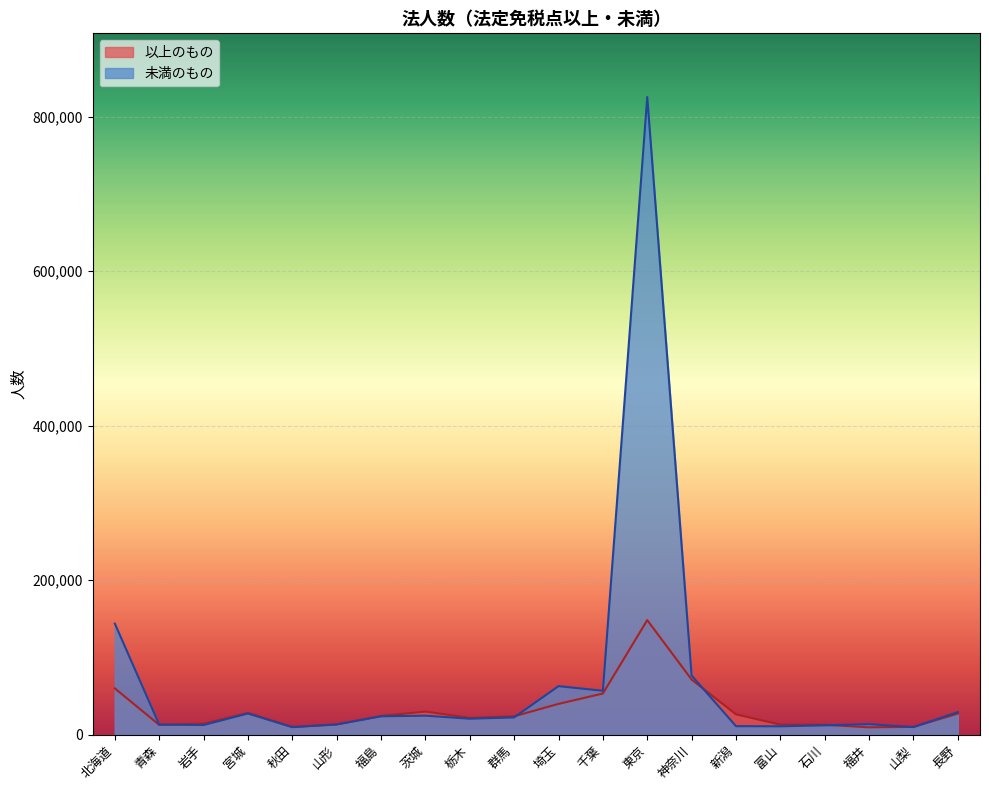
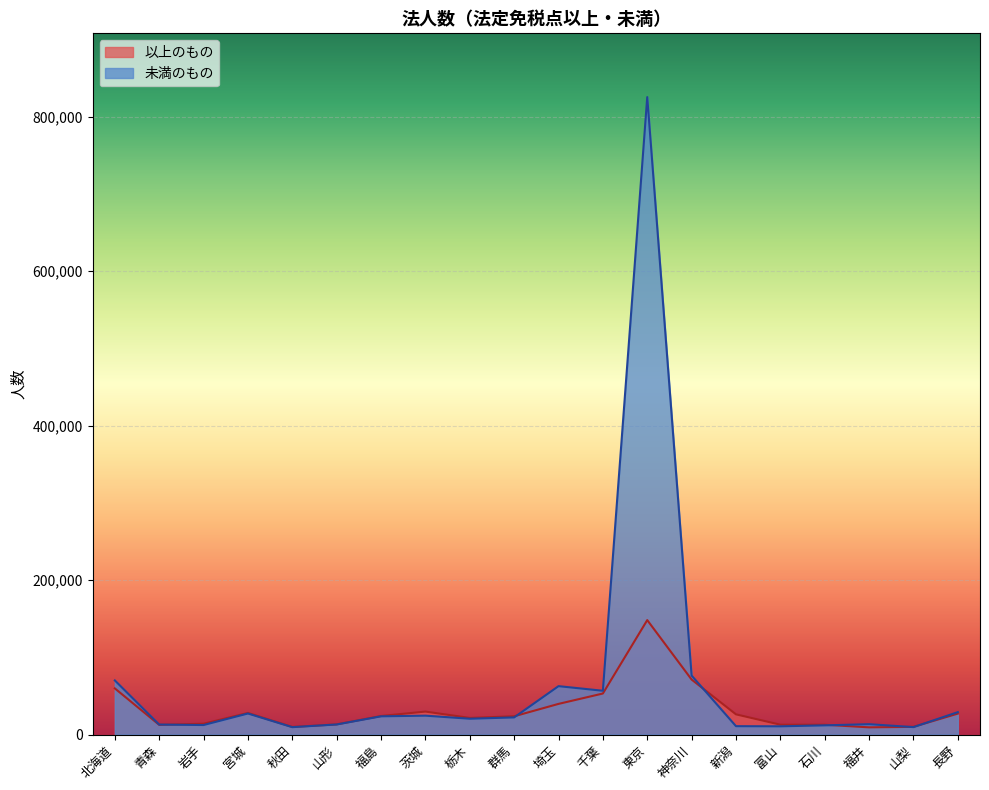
未満のもの, 北海道: 140,000 -> 70,000
